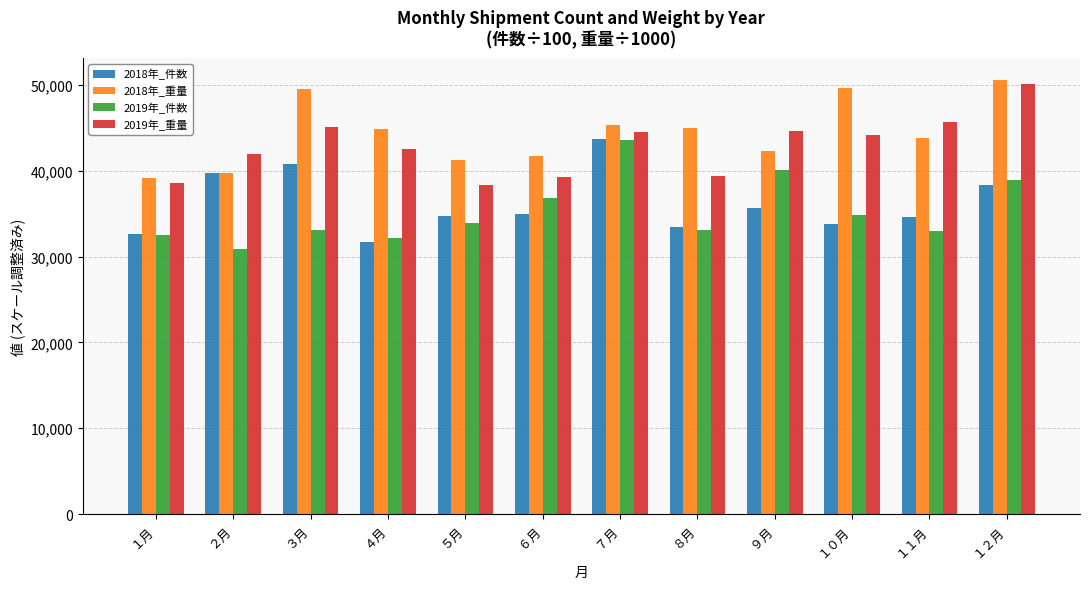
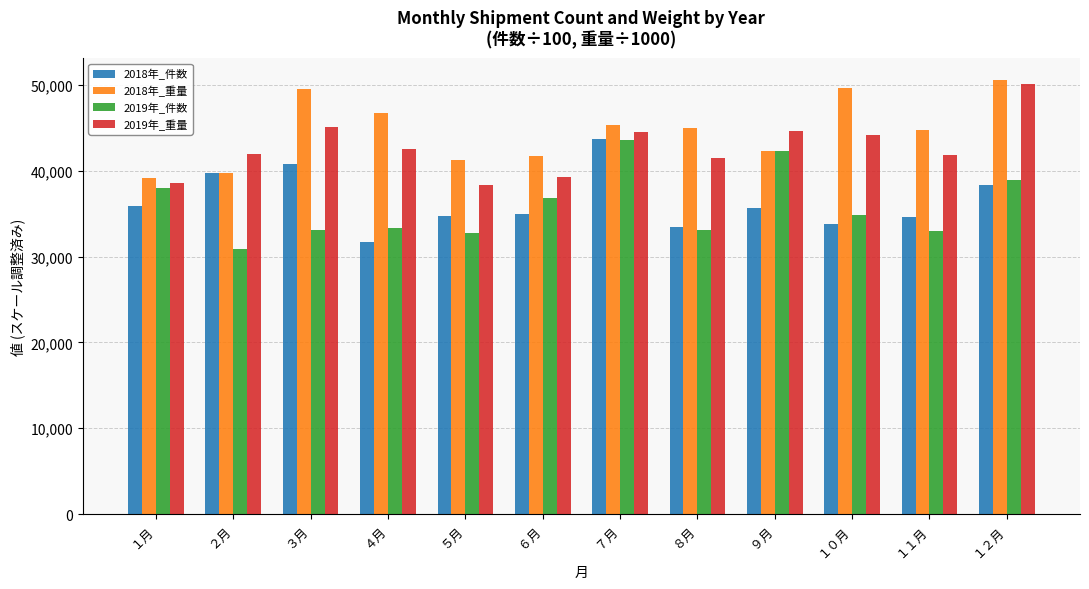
2018年_件数, １月: 33,000 -> 36,000
2019年_件数, １月: 33,000 -> 38,000
2018年_重量, ４月: 45,000 -> 47,000
2019年_件数, ４月: 32,000 -> 33,000
2019年_件数, ５月: 34,000 -> 33,000
2019年_重量, ８月: 39,000 -> 42,000
2019年_件数, ９月: 40,000 -> 42,000
2018年_重量, １１月: 44,000 -> 45,000
2019年_重量, １１月: 46,000 -> 42,000
